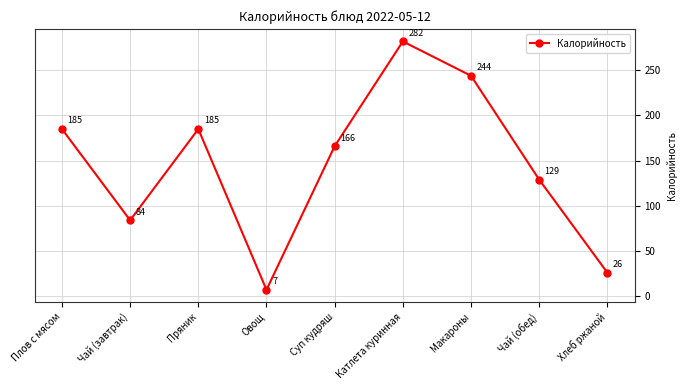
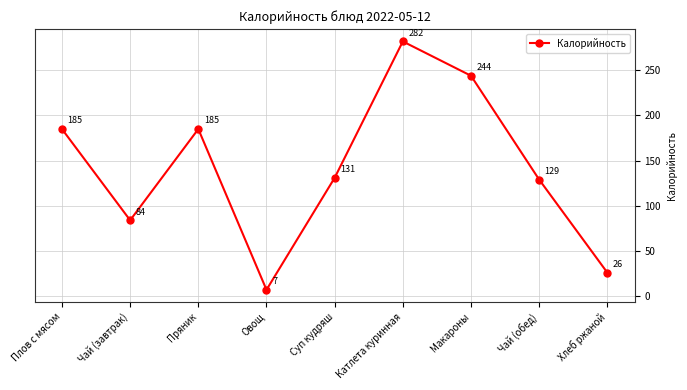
Суп кудряш: 166 -> 131
